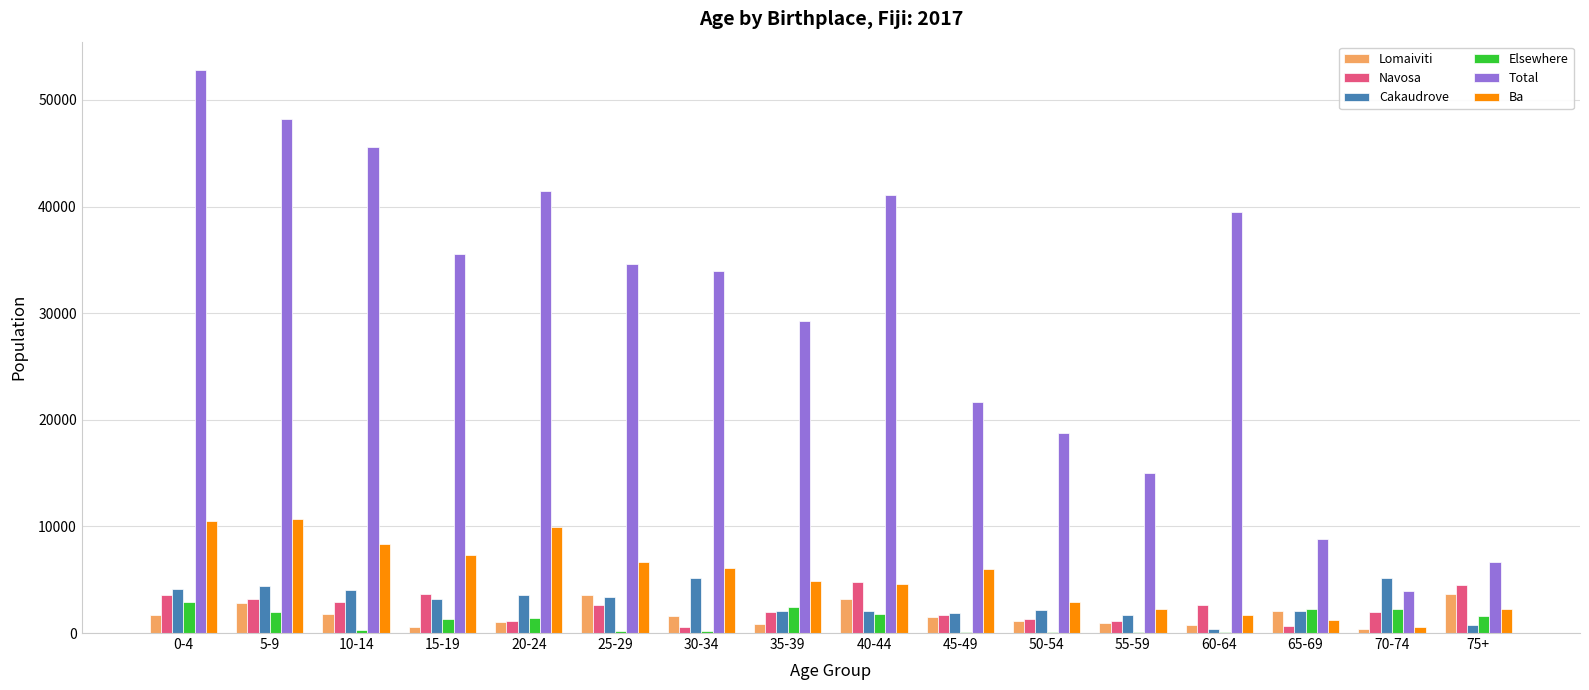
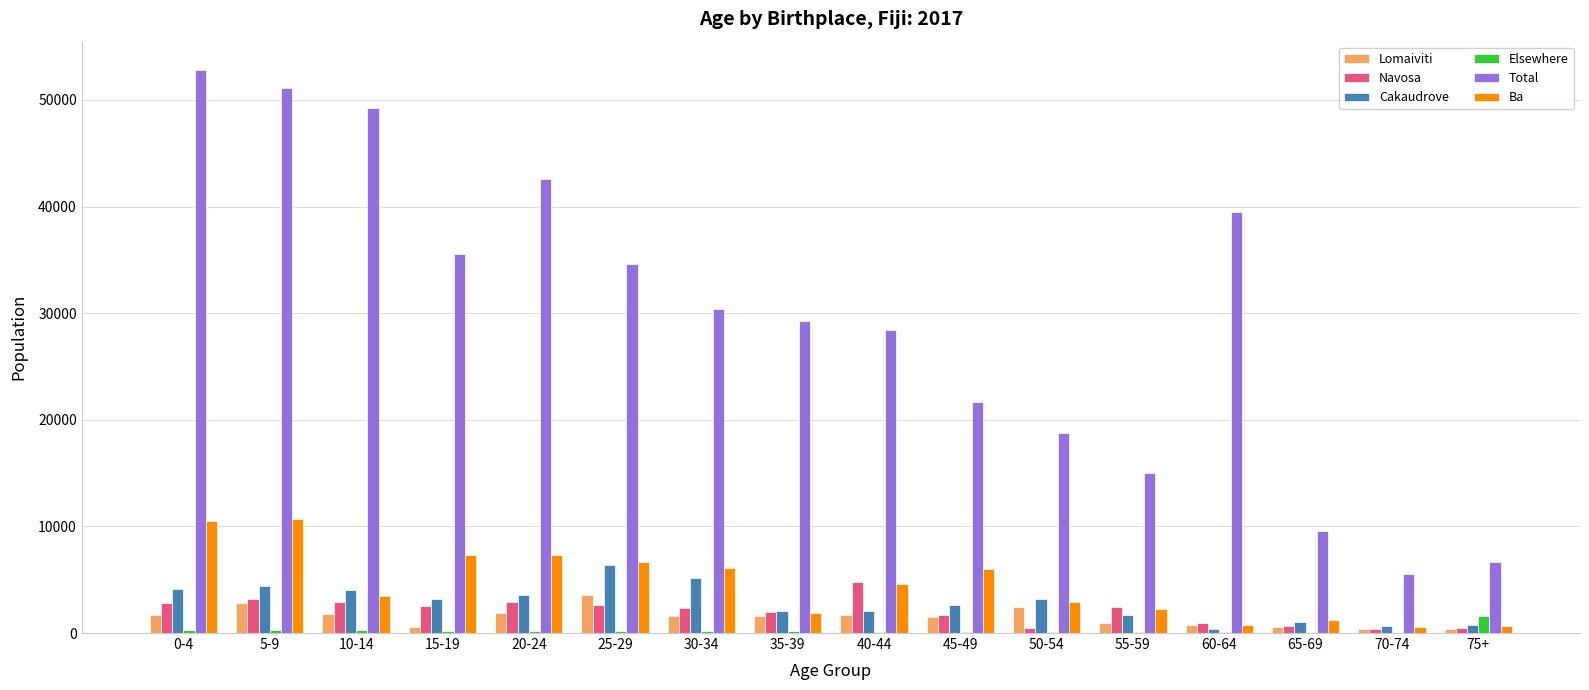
Navosa, 0-4: 3600 -> 2800
Elsewhere, 0-4: 2900 -> 300
Elsewhere, 5-9: 1900 -> 300
Total, 5-9: 48200 -> 51200
Total, 10-14: 45500 -> 49300
Ba, 10-14: 8300 -> 3500
Navosa, 15-19: 3700 -> 2500
Elsewhere, 15-19: 1300 -> 200
Lomaiviti, 20-24: 1100 -> 1900
Navosa, 20-24: 1100 -> 2900
Elsewhere, 20-24: 1400 -> 200
Total, 20-24: 41500 -> 42600
Ba, 20-24: 10000 -> 7300
Cakaudrove, 25-29: 3400 -> 6400
Navosa, 30-34: 500 -> 2400
Total, 30-34: 34000 -> 30400
Lomaiviti, 35-39: 800 -> 1600
Elsewhere, 35-39: 2500 -> 200
Ba, 35-39: 4900 -> 1800
Lomaiviti, 40-44: 3200 -> 1700
Elsewhere, 40-44: 1800 -> 100
Total, 40-44: 41100 -> 28400
Cakaudrove, 45-49: 1900 -> 2700
Lomaiviti, 50-54: 1200 -> 2400
Navosa, 50-54: 1400 -> 400
Cakaudrove, 50-54: 2100 -> 3200
Navosa, 55-59: 1100 -> 2500
Navosa, 60-64: 2600 -> 900
Ba, 60-64: 1700 -> 800
Lomaiviti, 65-69: 2100 -> 600
Cakaudrove, 65-69: 2000 -> 1000
Elsewhere, 65-69: 2200 -> 0
Total, 65-69: 8800 -> 9600
Navosa, 70-74: 2000 -> 400
Cakaudrove, 70-74: 5100 -> 600
Elsewhere, 70-74: 2200 -> 0
Total, 70-74: 4000 -> 5500
Lomaiviti, 75+: 3700 -> 400
Navosa, 75+: 4500 -> 400
Ba, 75+: 2300 -> 700
